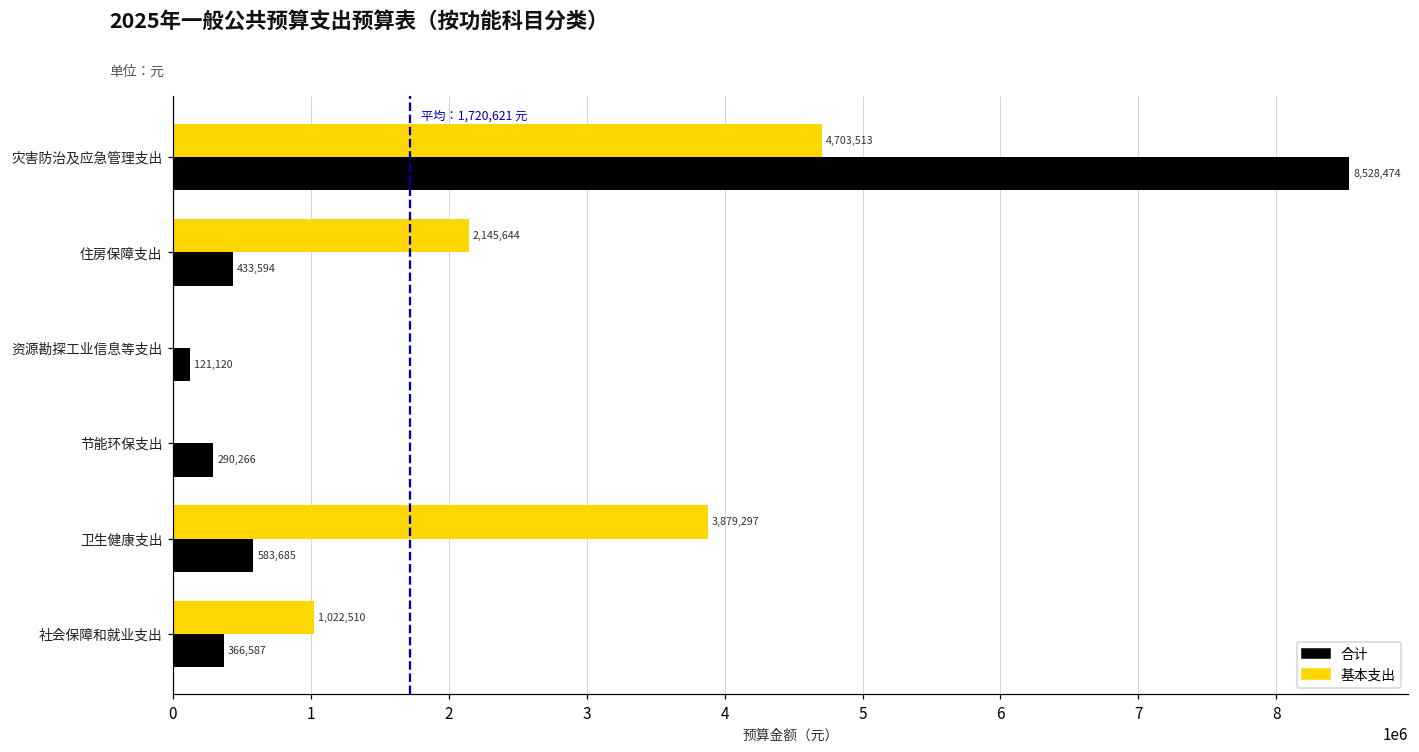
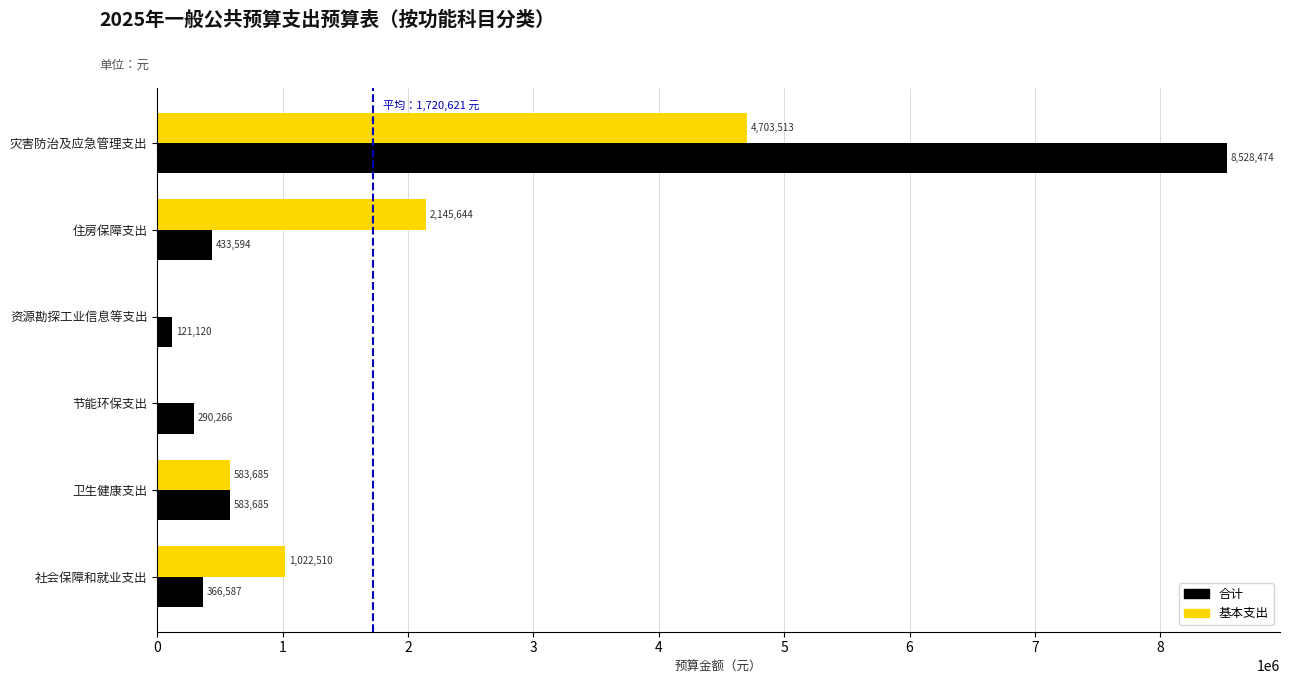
基本支出, 卫生健康支出: 3,879,297 -> 583,685
